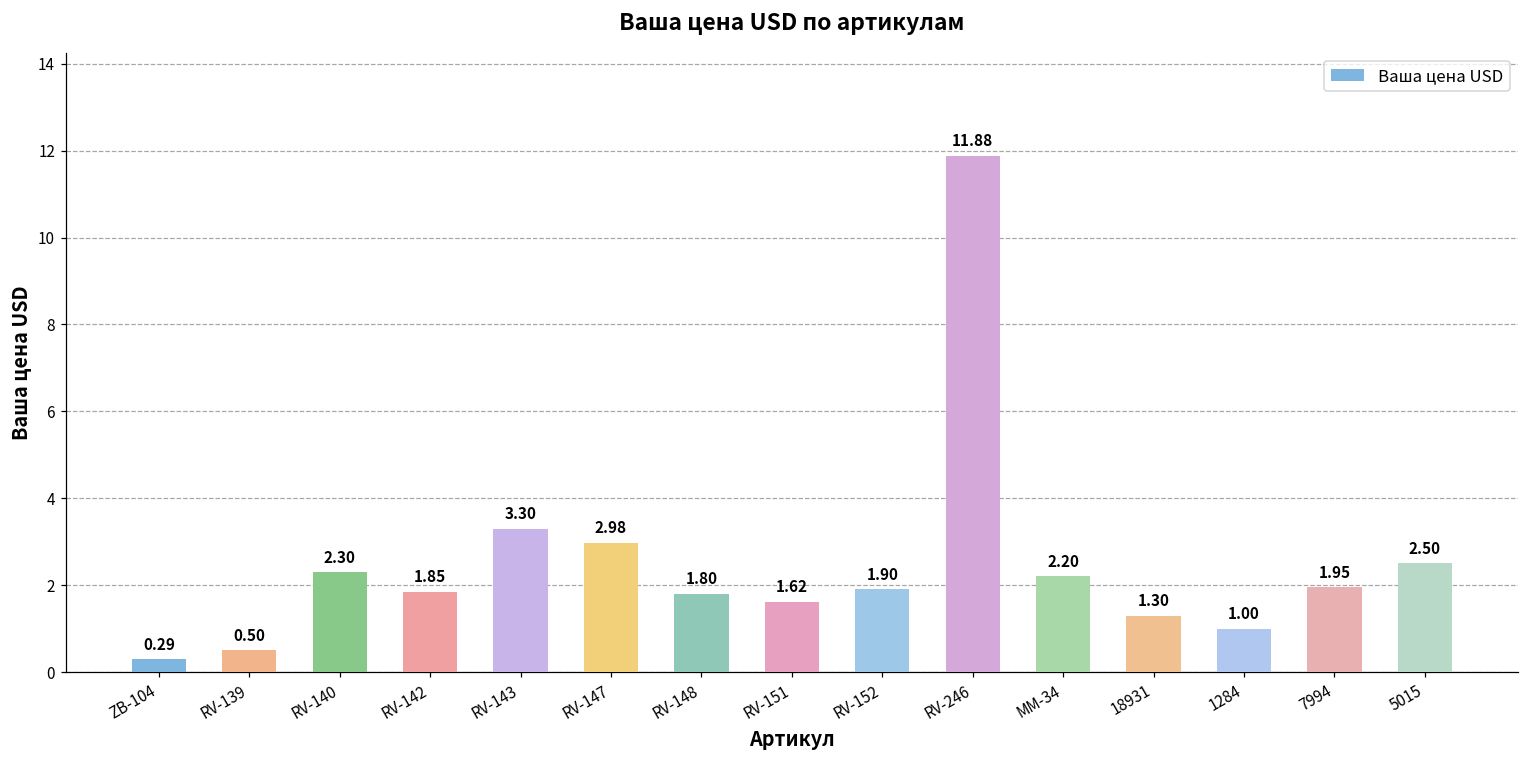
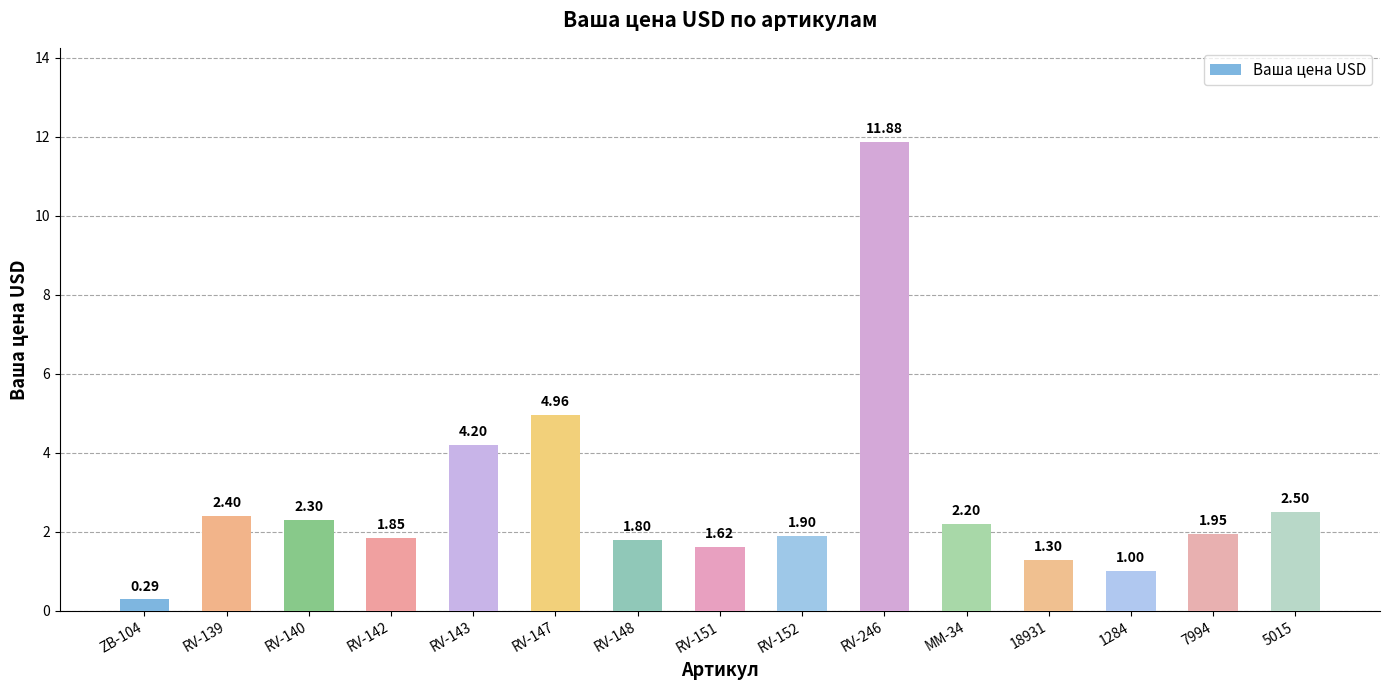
RV-139: 0.50 -> 2.40
RV-143: 3.30 -> 4.20
RV-147: 2.98 -> 4.96
